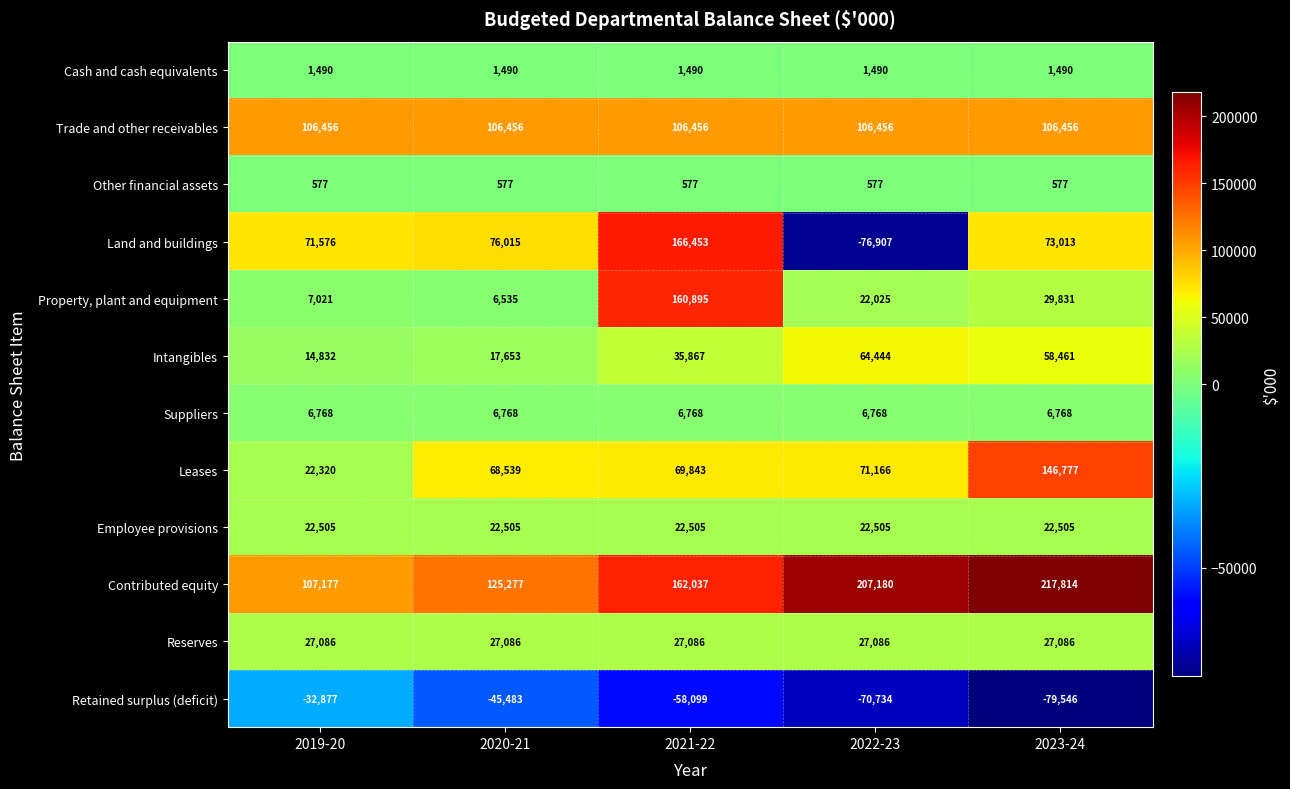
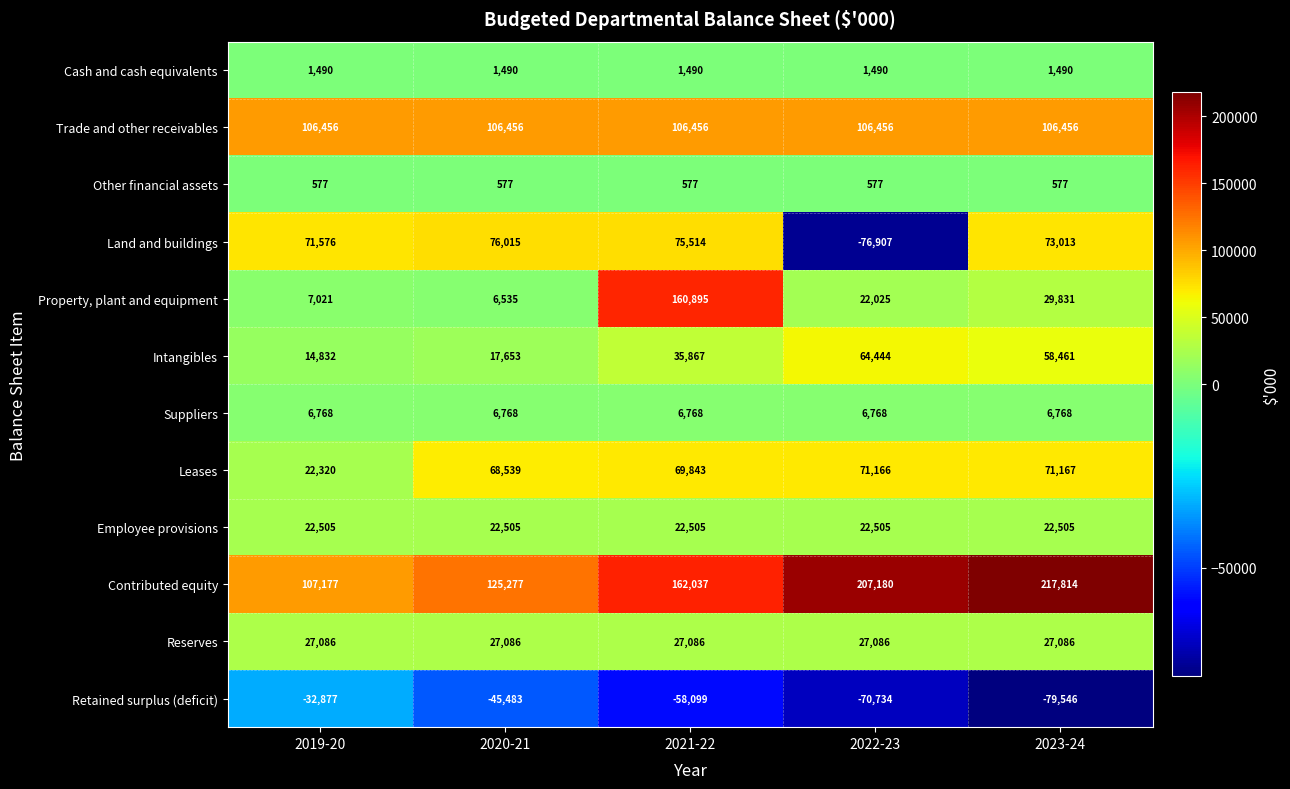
Land and buildings, 2021-22: 166,453 -> 75,514
Leases, 2023-24: 146,777 -> 71,167
